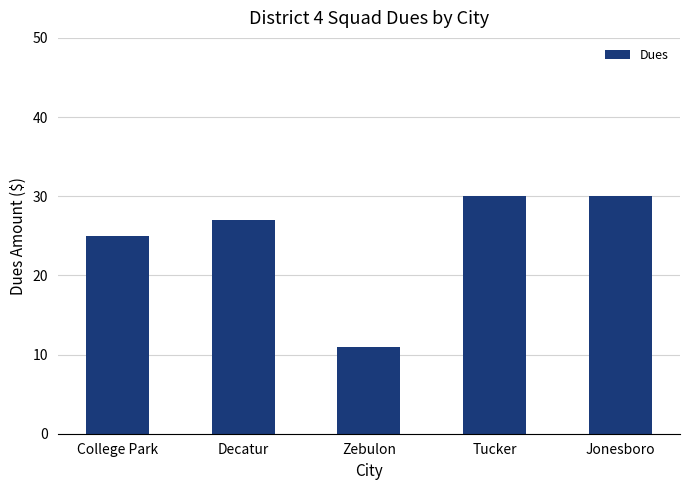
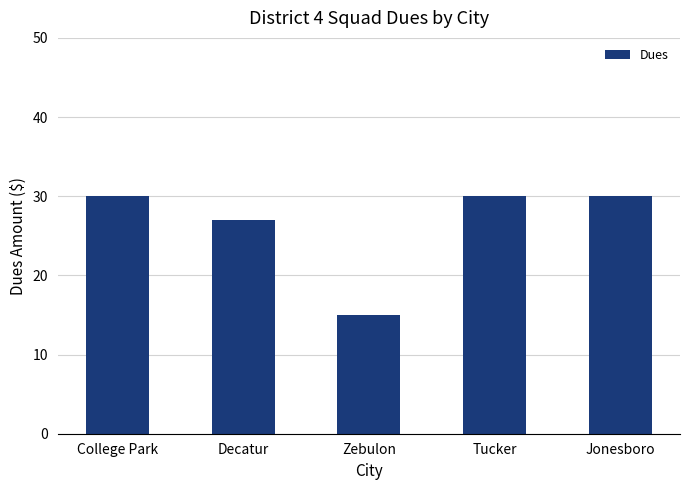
College Park: 25 -> 30
Zebulon: 11 -> 15
